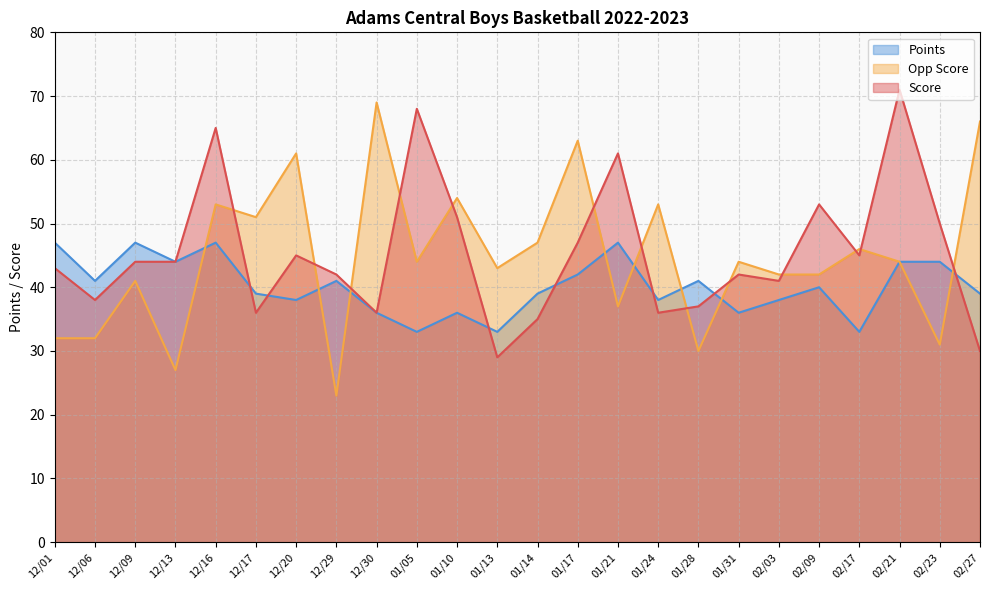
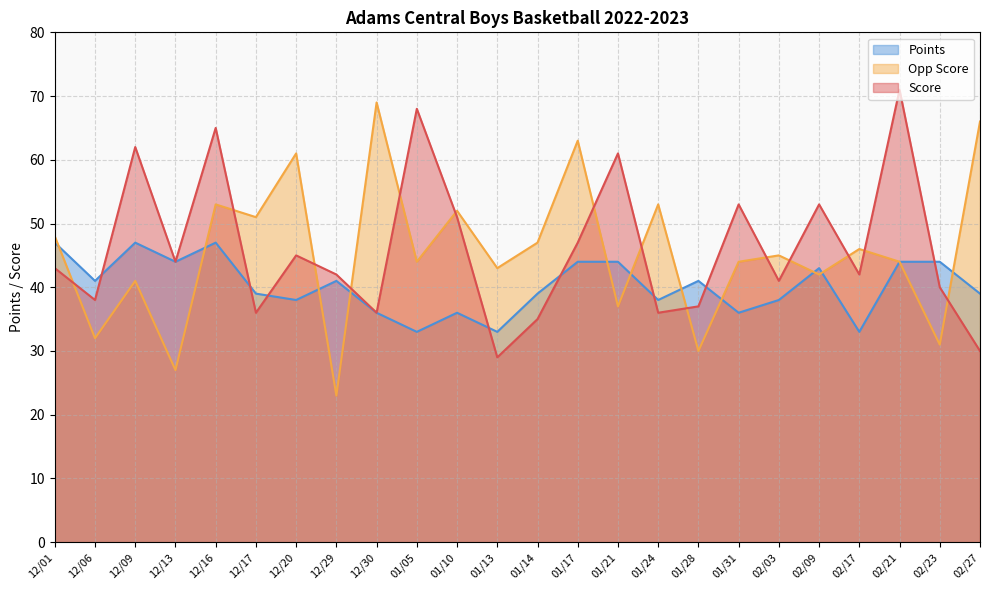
Opp Score, 12/01: 32 -> 48
Score, 12/09: 44 -> 62
Opp Score, 01/10: 54 -> 52
Points, 01/17: 42 -> 44
Points, 01/21: 47 -> 44
Score, 01/31: 42 -> 53
Opp Score, 02/03: 42 -> 45
Points, 02/09: 40 -> 43
Score, 02/17: 45 -> 42
Score, 02/23: 50 -> 40
